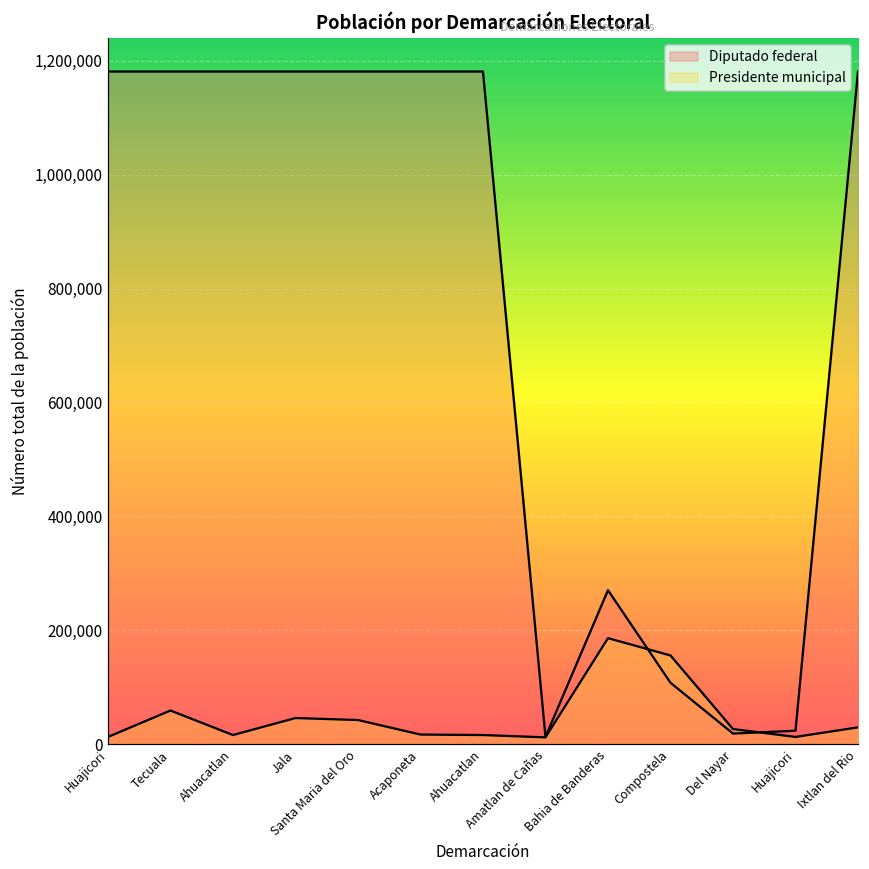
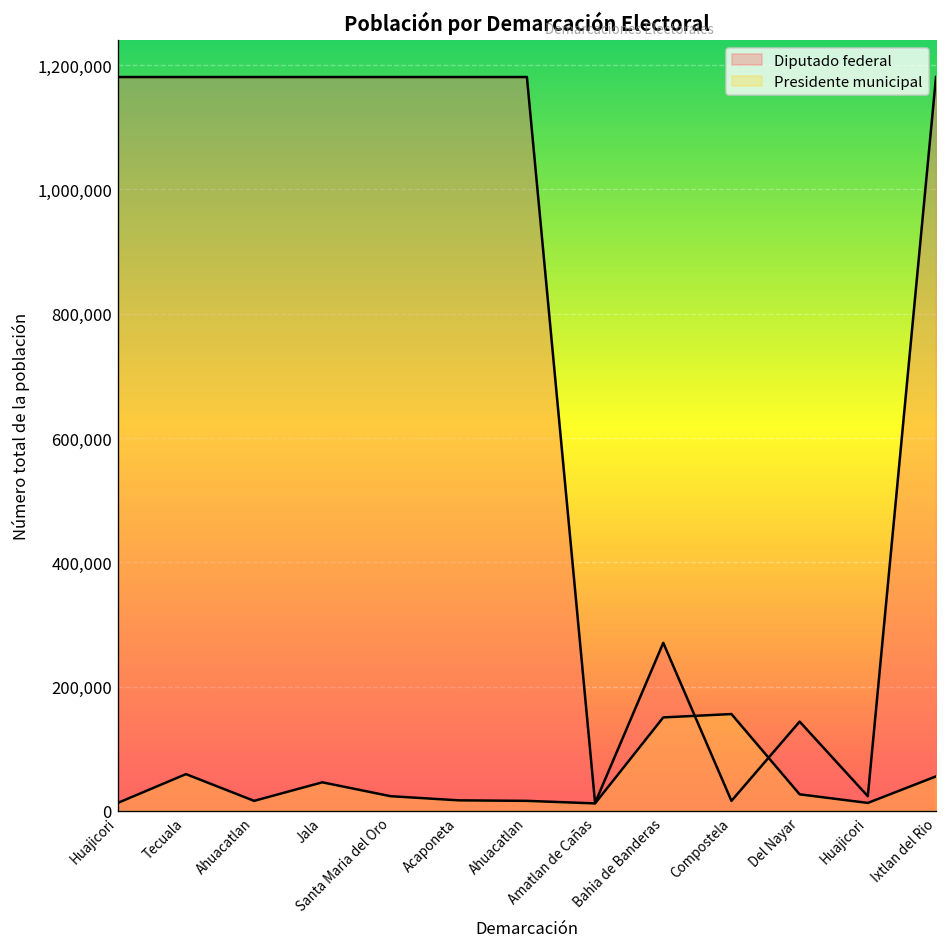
Presidente municipal, Santa Maria del Oro: 40,000 -> 20,000
Presidente municipal, Bahia de Banderas: 190,000 -> 150,000
Diputado federal, Compostela: 110,000 -> 20,000
Diputado federal, Del Nayar: 20,000 -> 140,000
Presidente municipal, Ixtlan del Rio: 30,000 -> 60,000
